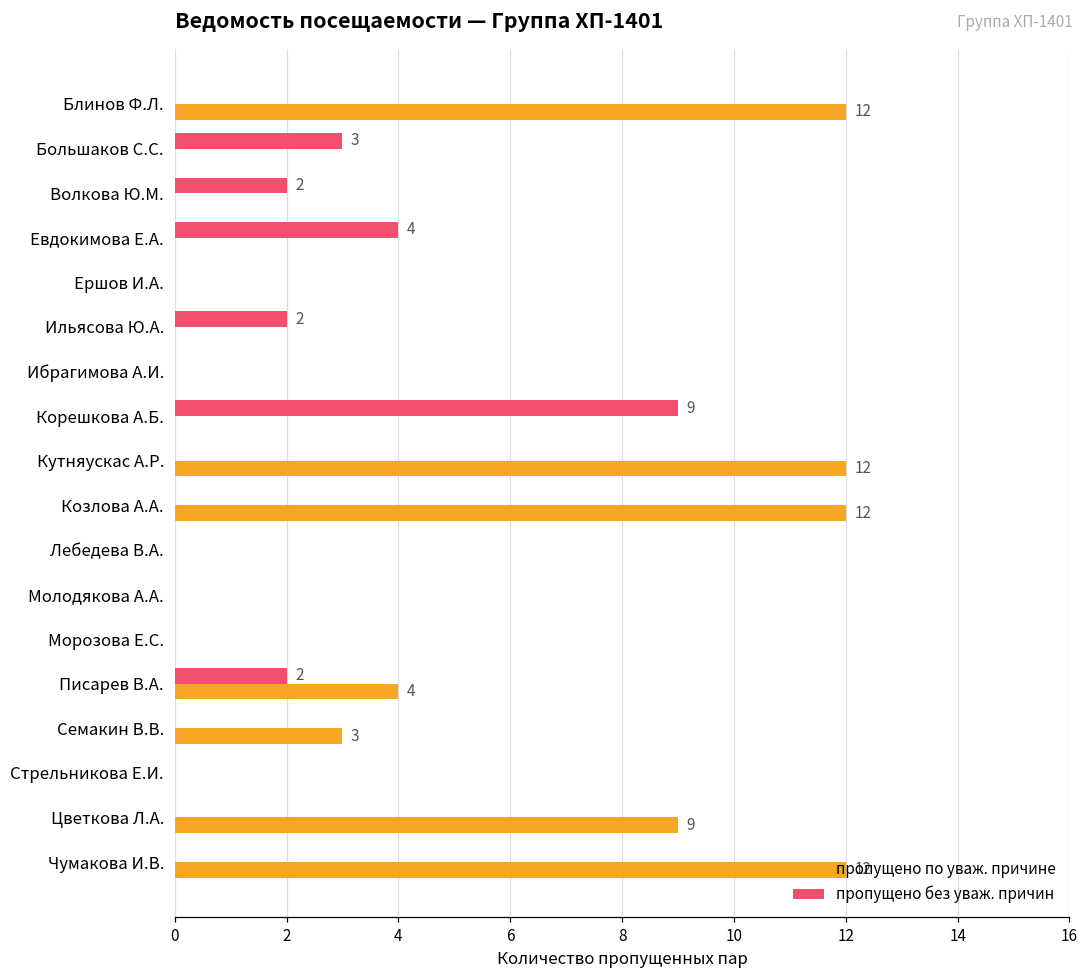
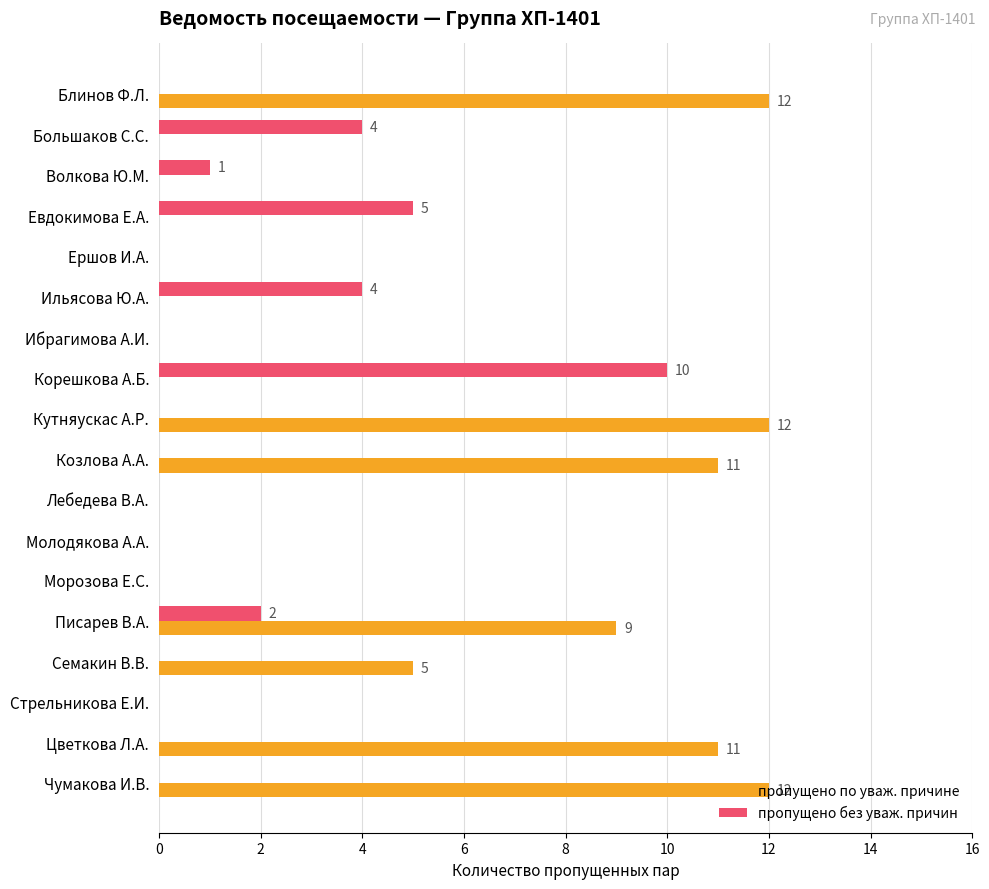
пропущено без уваж. причин, Большаков С.С.: 3 -> 4
пропущено без уваж. причин, Волкова Ю.М.: 2 -> 1
пропущено без уваж. причин, Евдокимова Е.А.: 4 -> 5
пропущено без уваж. причин, Ильясова Ю.А.: 2 -> 4
пропущено без уваж. причин, Корешкова А.Б.: 9 -> 10
пропущено по уваж. причине, Козлова А.А.: 12 -> 11
пропущено по уваж. причине, Писарев В.А.: 4 -> 9
пропущено по уваж. причине, Семакин В.В.: 3 -> 5
пропущено по уваж. причине, Цветкова Л.А.: 9 -> 11
